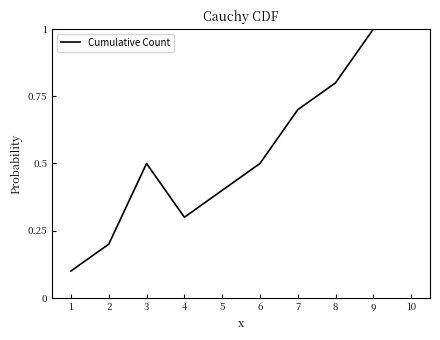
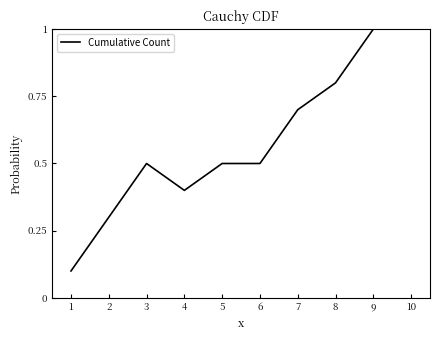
2: 0.20 -> 0.30
4: 0.30 -> 0.40
5: 0.40 -> 0.50
